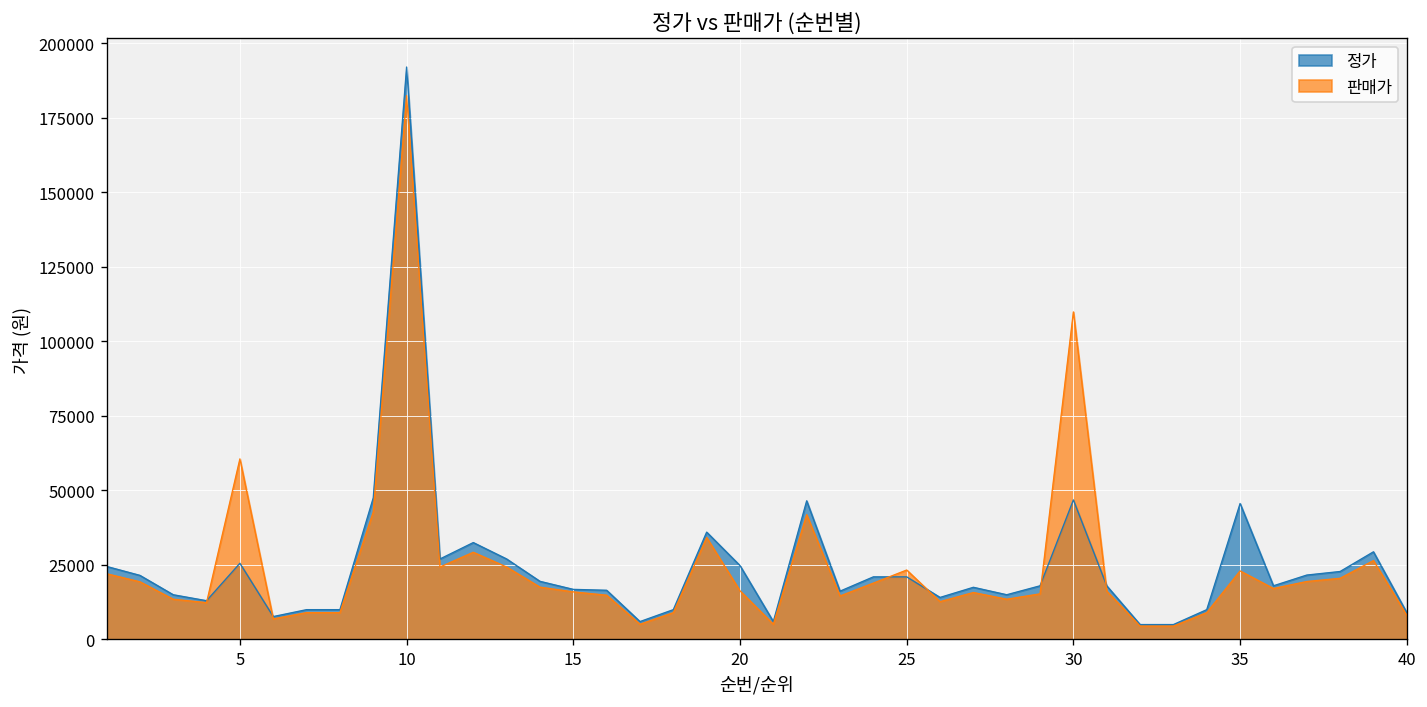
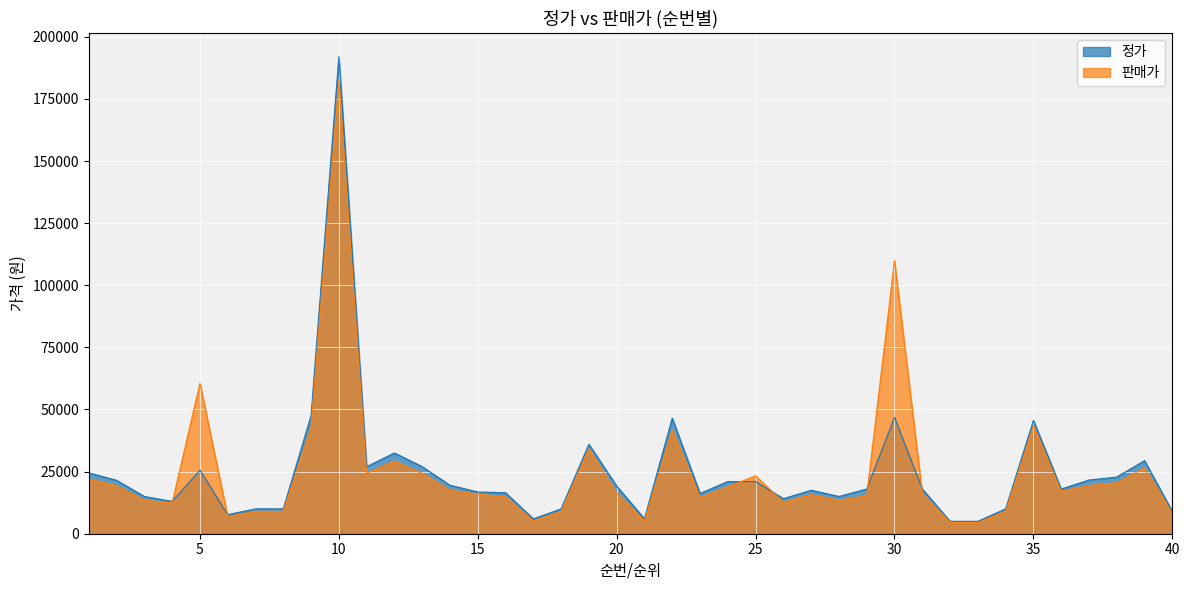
정가, 20: 25000 -> 19000
판매가, 35: 23000 -> 43000
